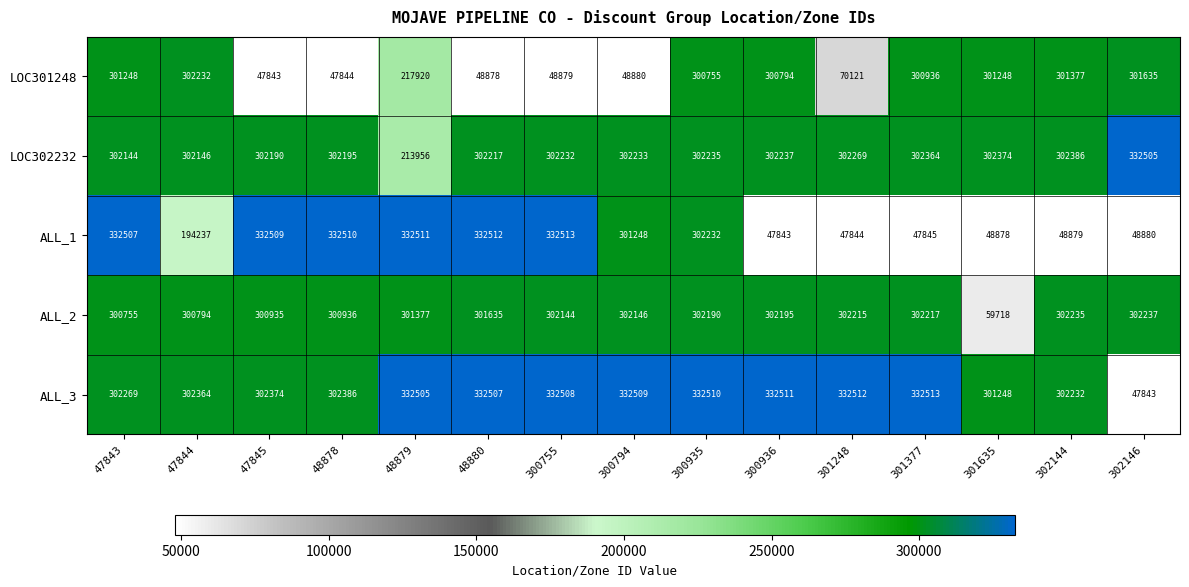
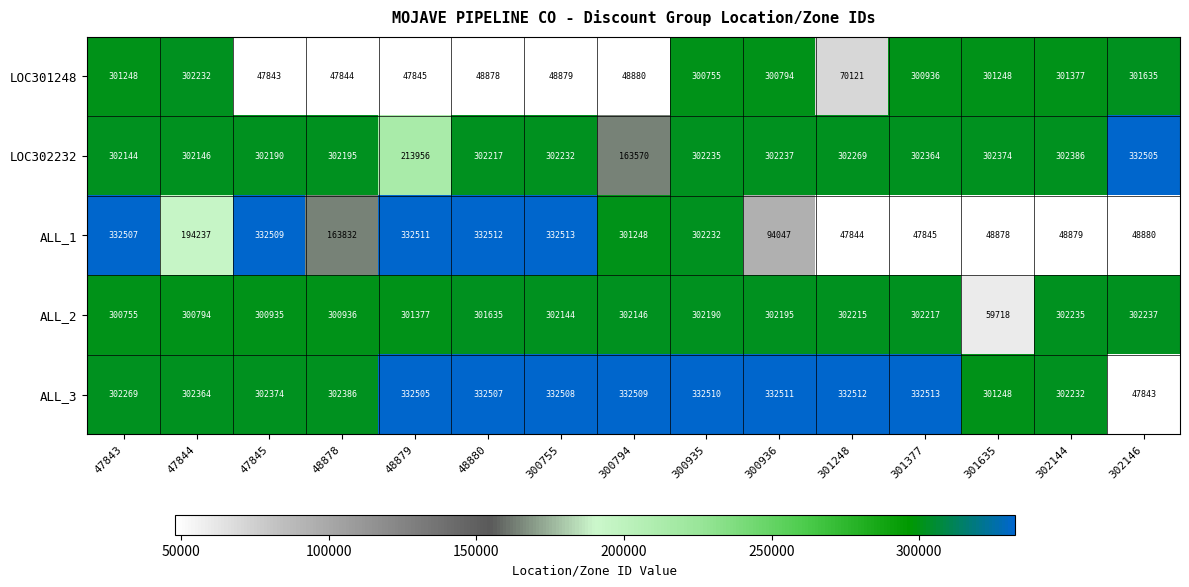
LOC301248, 48879: 217920 -> 47845
LOC302232, 300794: 302233 -> 163570
ALL_1, 48878: 332510 -> 163832
ALL_1, 300936: 47843 -> 94047
